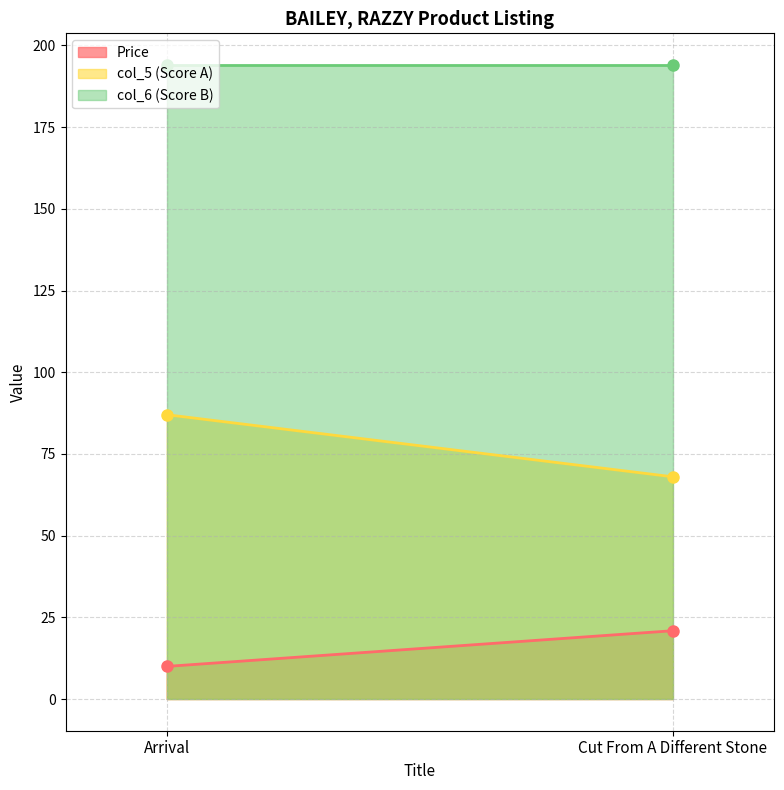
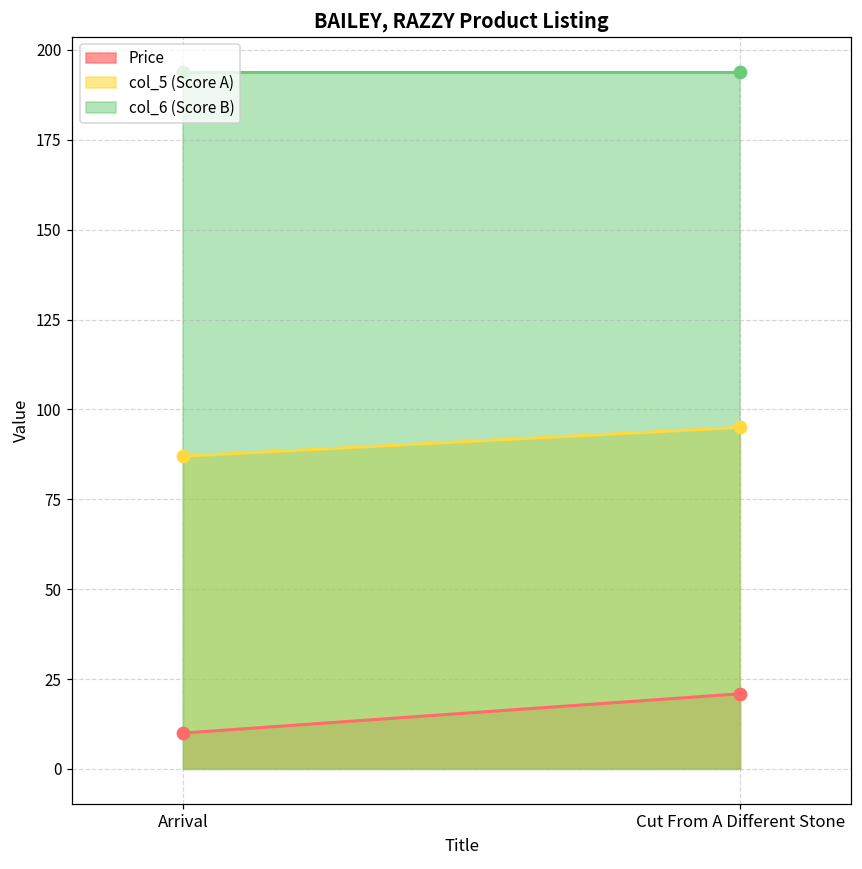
col_5 (Score A), Cut From A Different Stone: 68 -> 95
